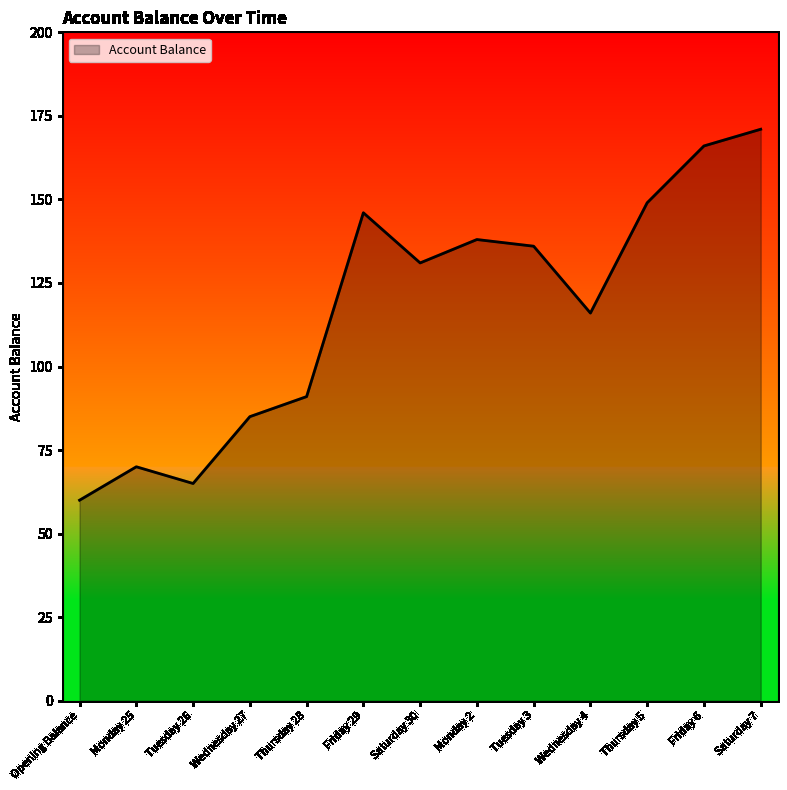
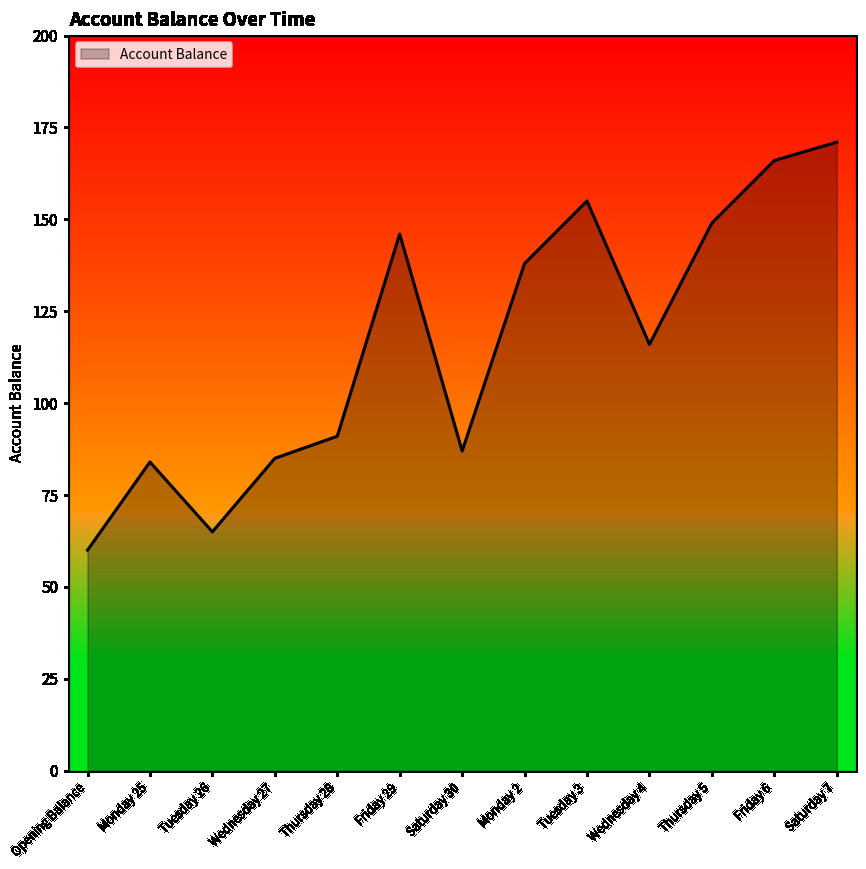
Monday 25: 70 -> 84
Saturday 30: 131 -> 87
Tuesday 3: 136 -> 155
